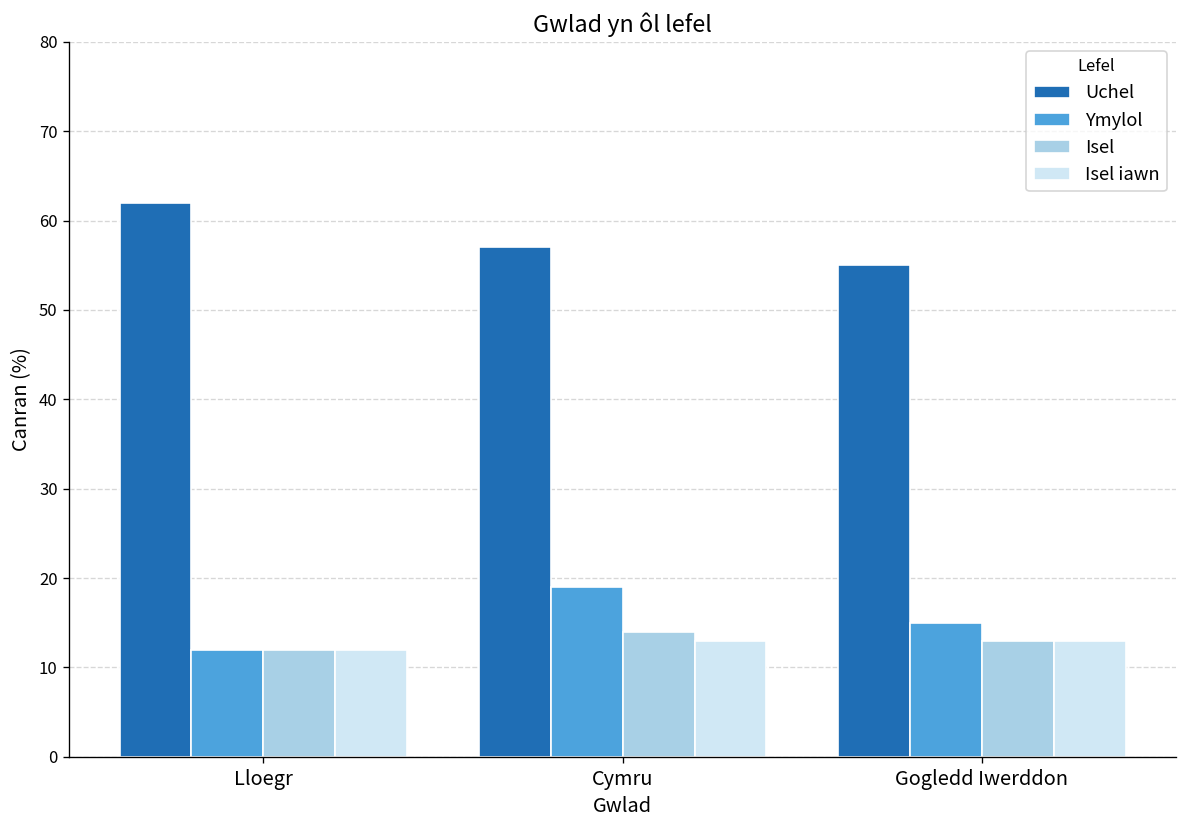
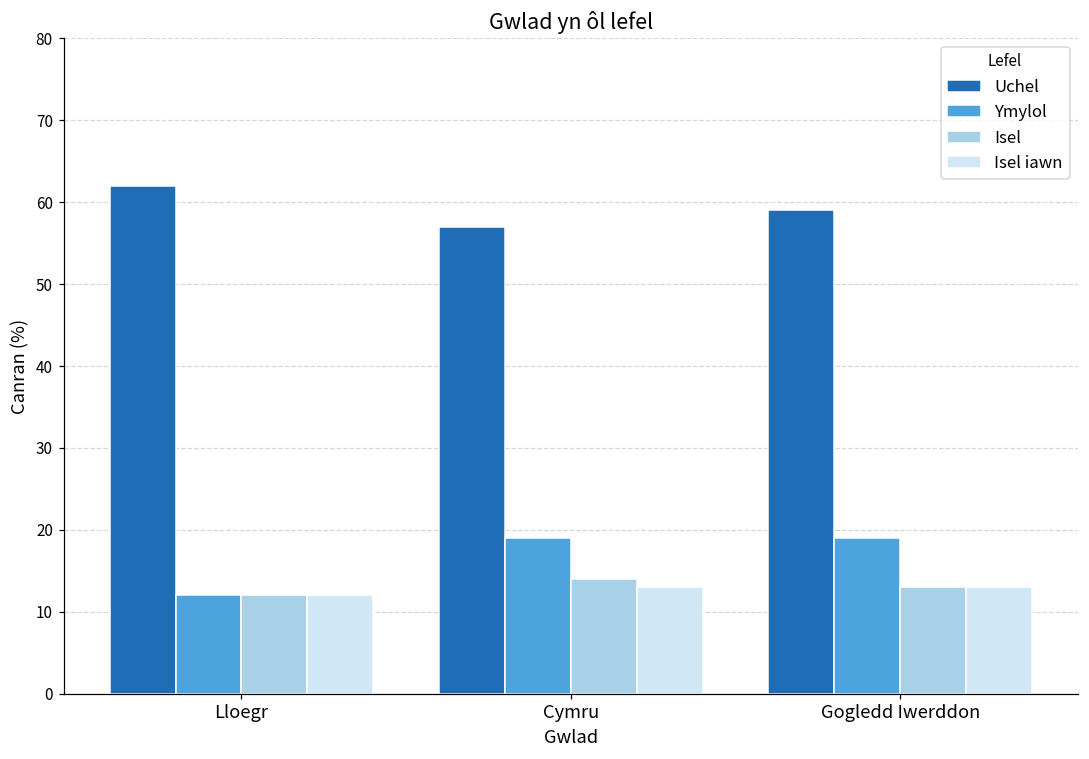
Uchel, Gogledd Iwerddon: 55 -> 59
Ymylol, Gogledd Iwerddon: 15 -> 19
